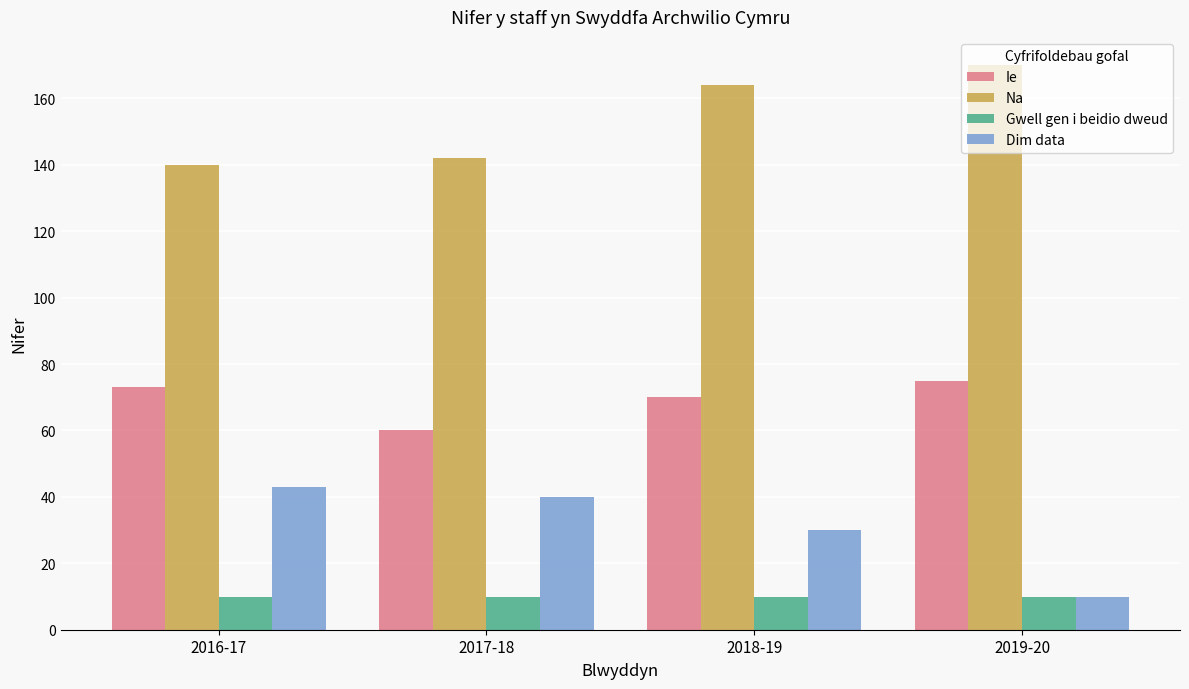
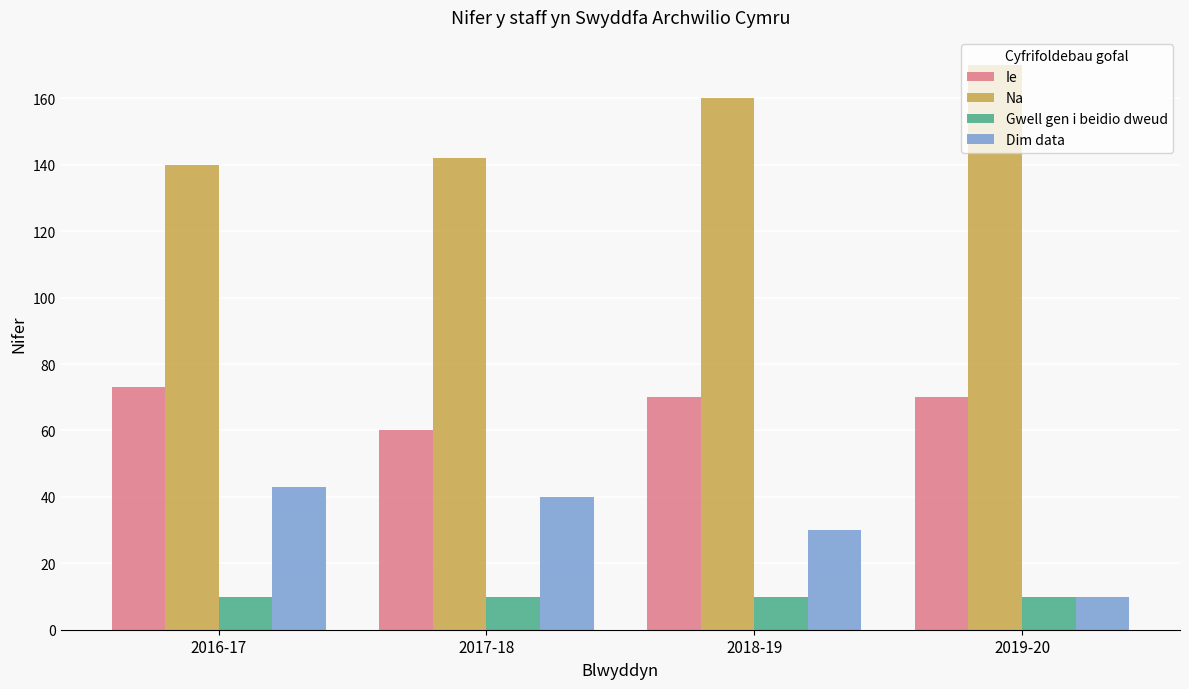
Na, 2018-19: 164 -> 160
Ie, 2019-20: 75 -> 70
